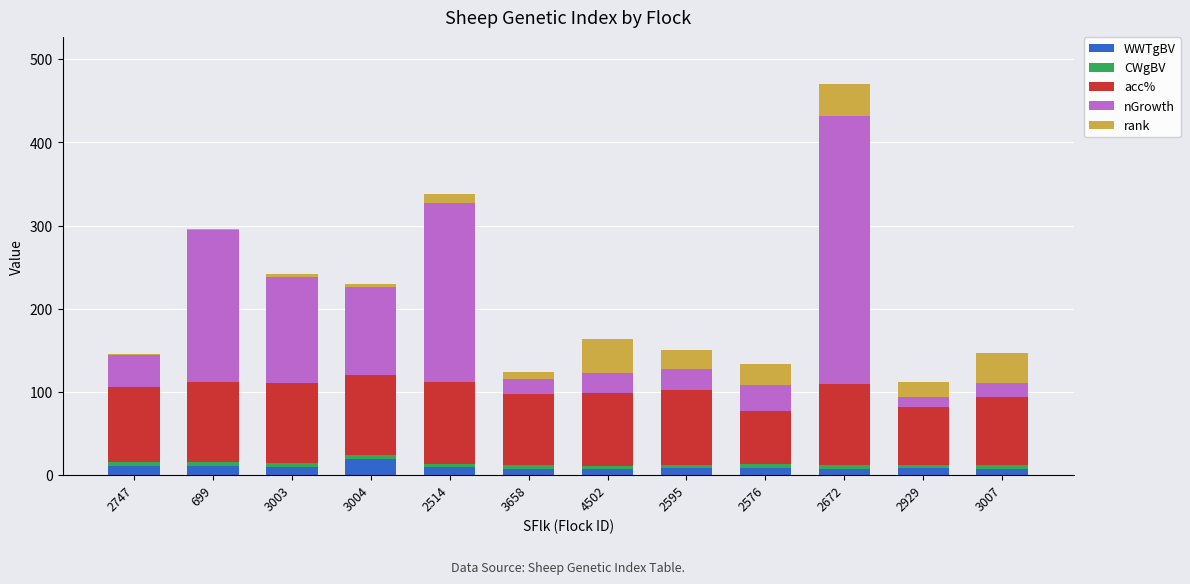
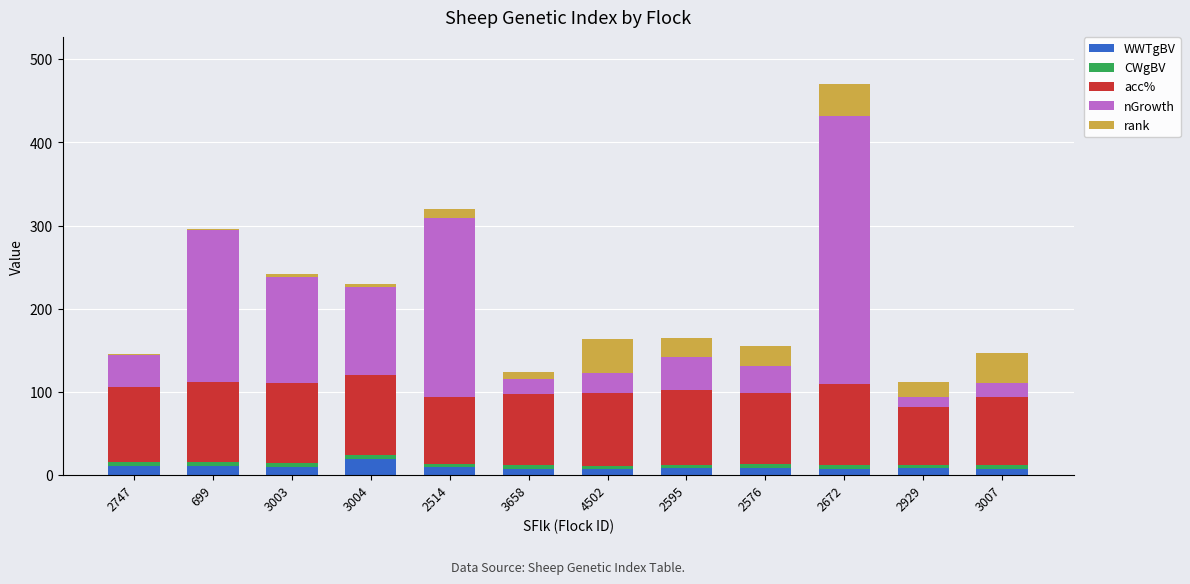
acc%, 2514: 100 -> 80
nGrowth, 2595: 20 -> 40
acc%, 2576: 60 -> 90
